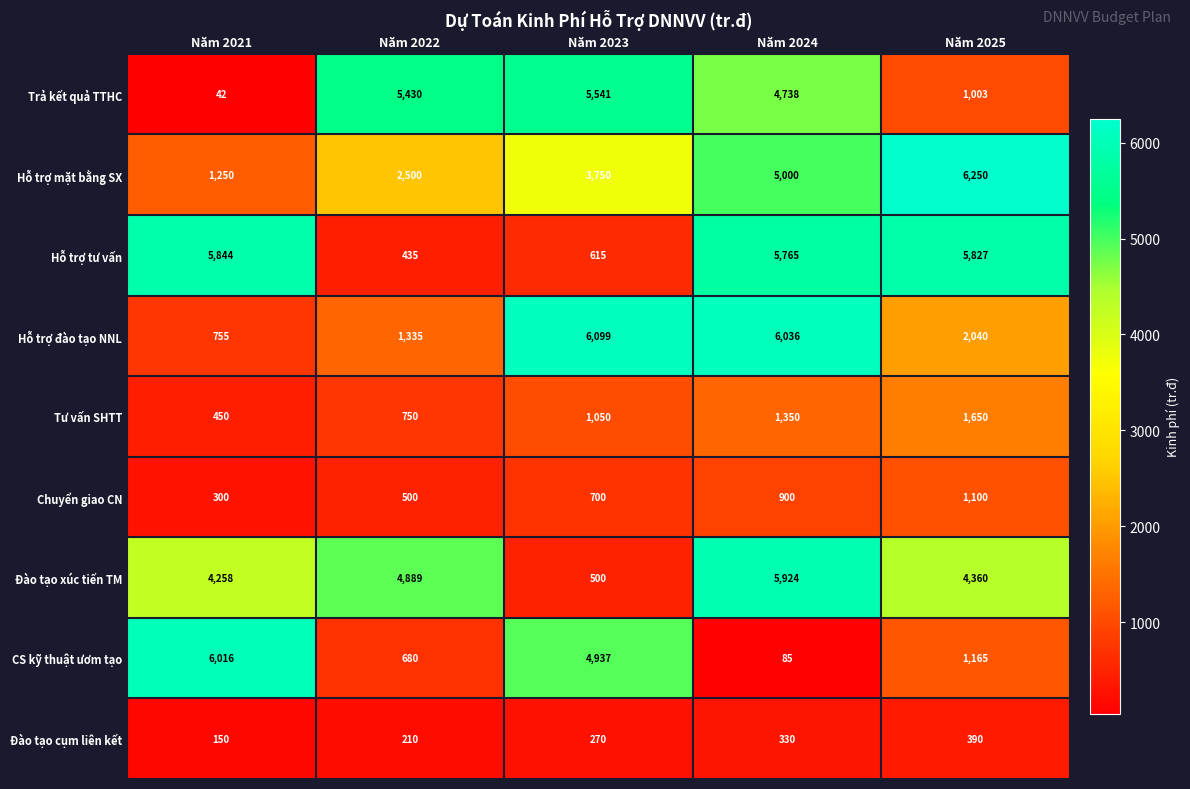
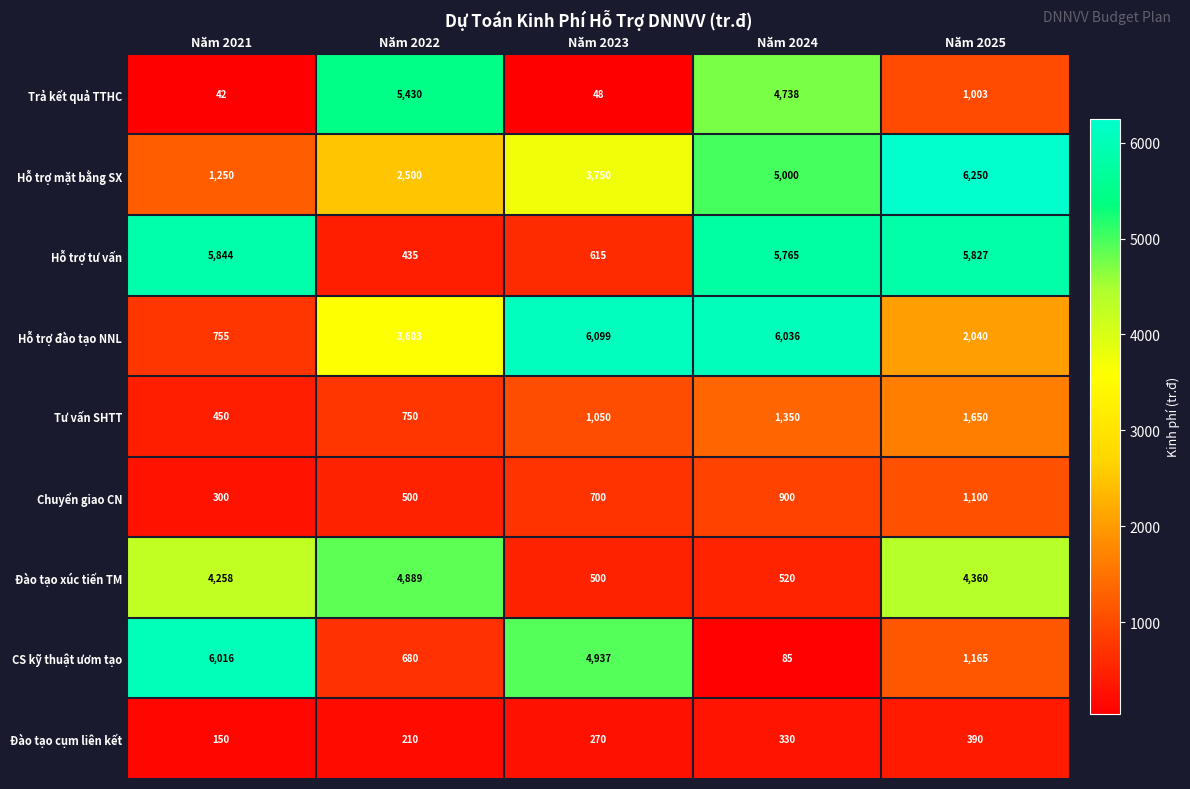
Trả kết quả TTHC, Năm 2023: 5,541 -> 48
Hỗ trợ đào tạo NNL, Năm 2022: 1,335 -> 3,603
Đào tạo xúc tiến TM, Năm 2024: 5,924 -> 520
